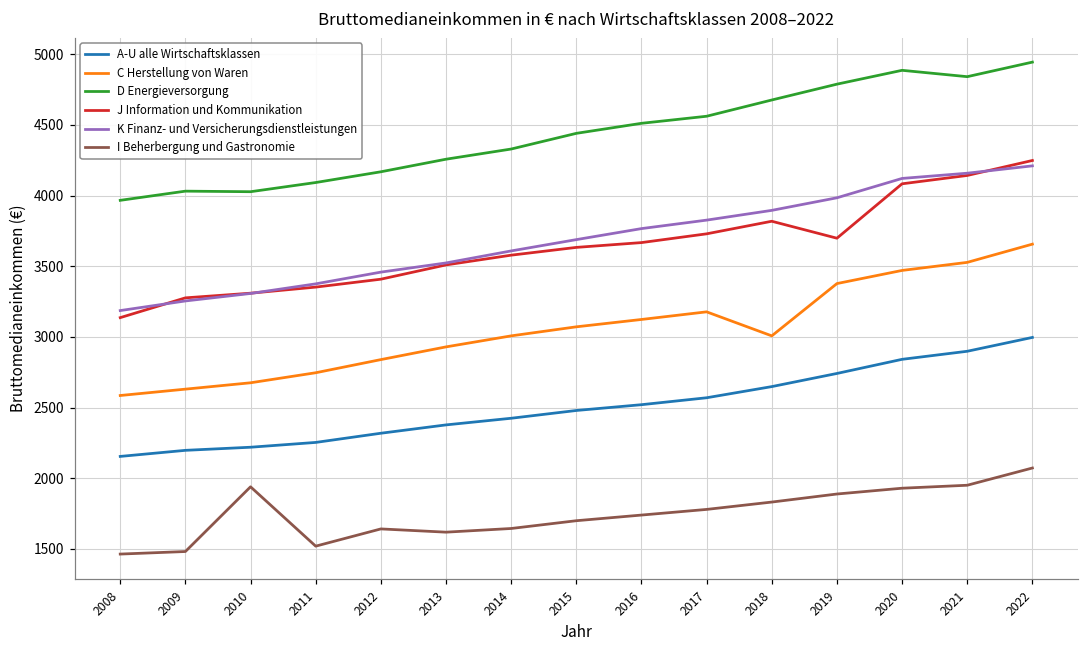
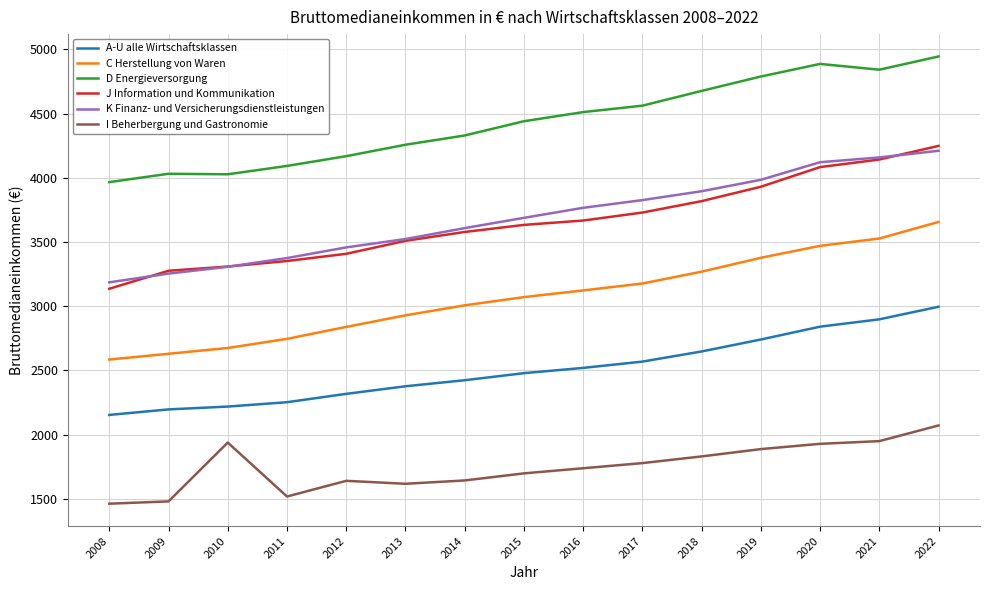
C Herstellung von Waren, 2018: 3010 -> 3270
J Information und Kommunikation, 2019: 3700 -> 3930
